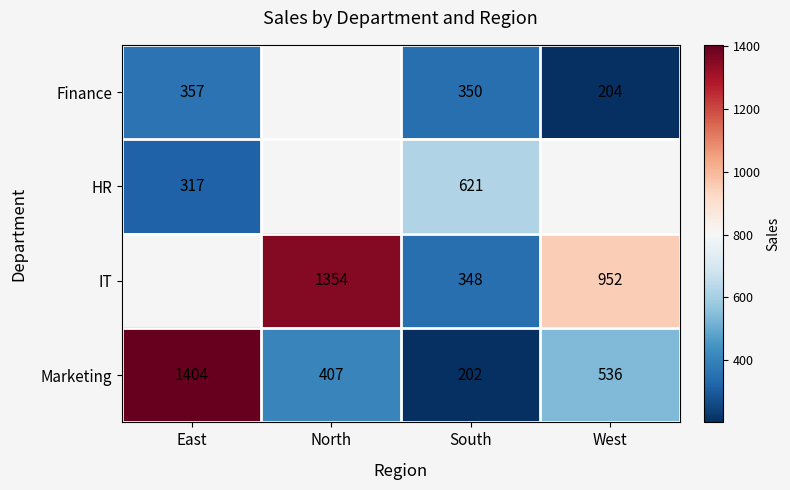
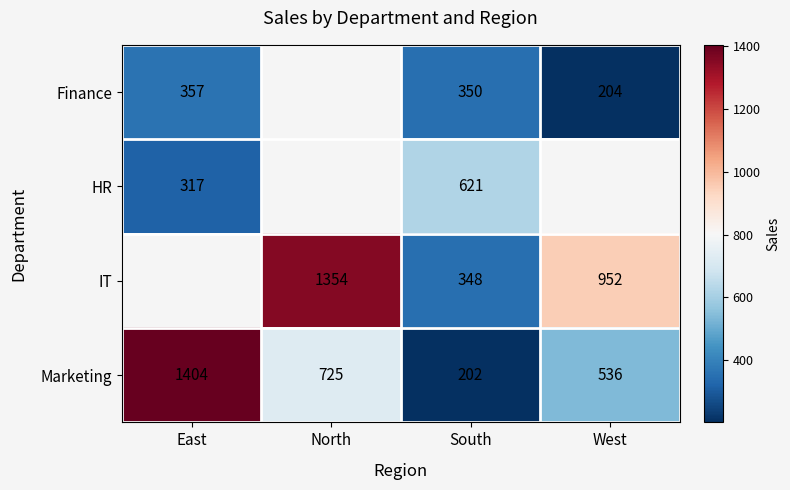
Marketing, North: 407 -> 725
